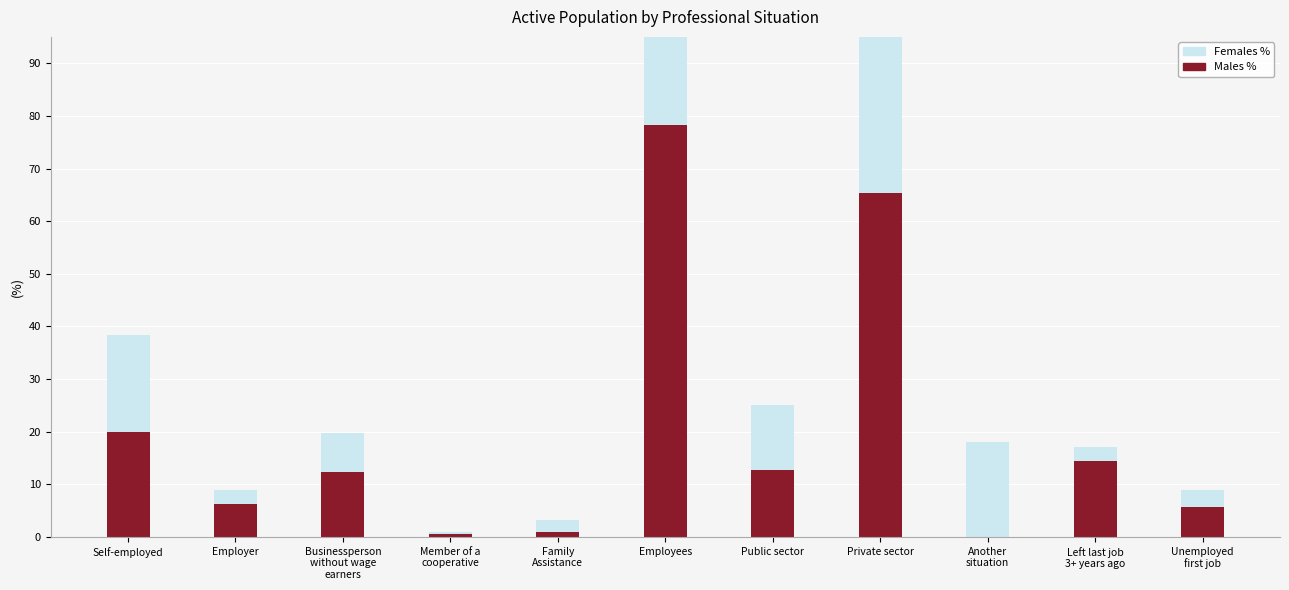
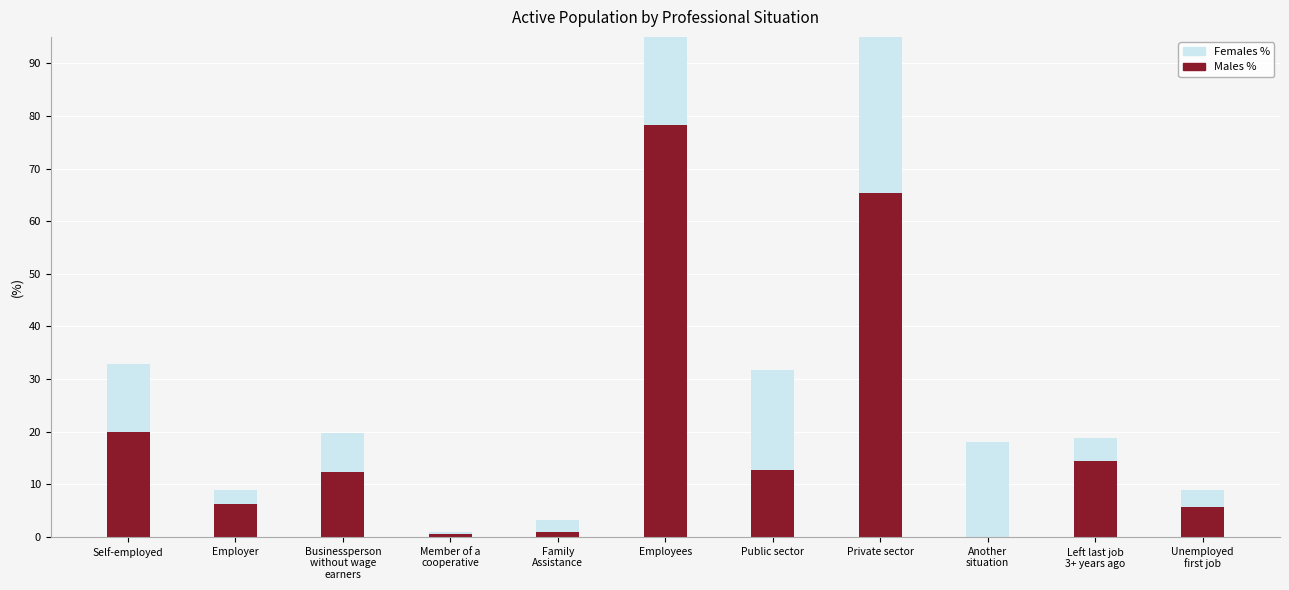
Females %, Self-employed: 19 -> 13
Females %, Public sector: 12 -> 19
Females %, Left last job 3+ years ago: 3 -> 4
